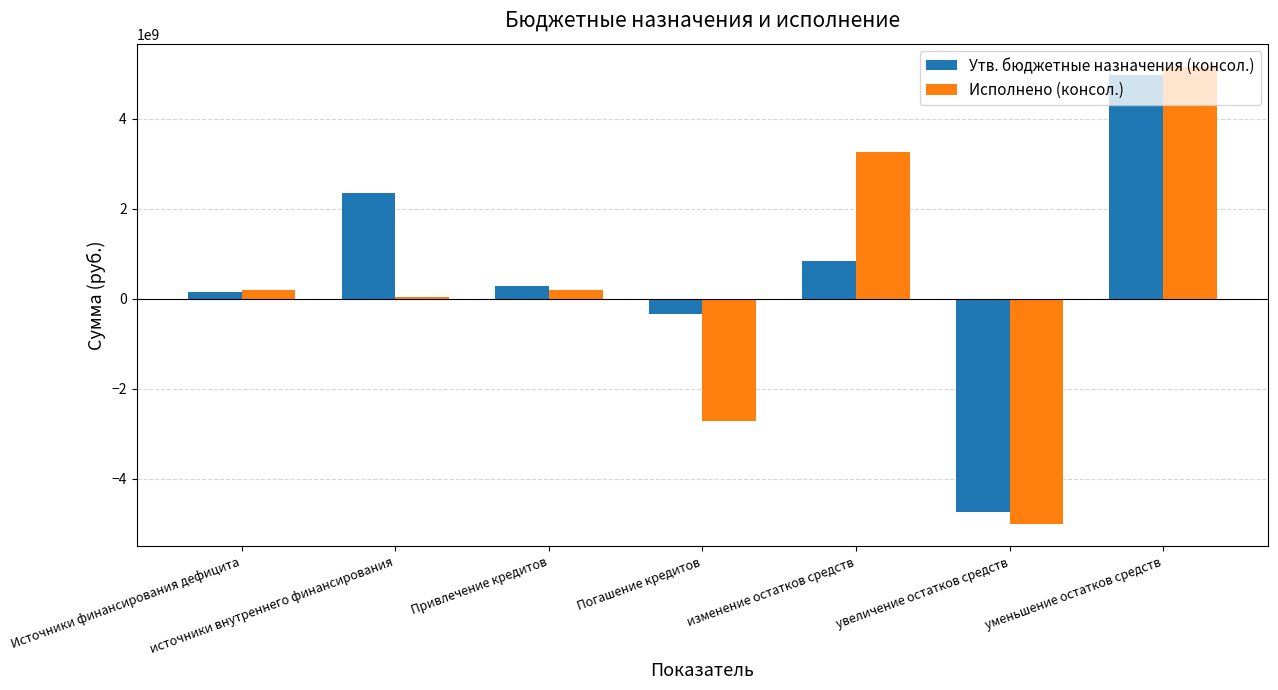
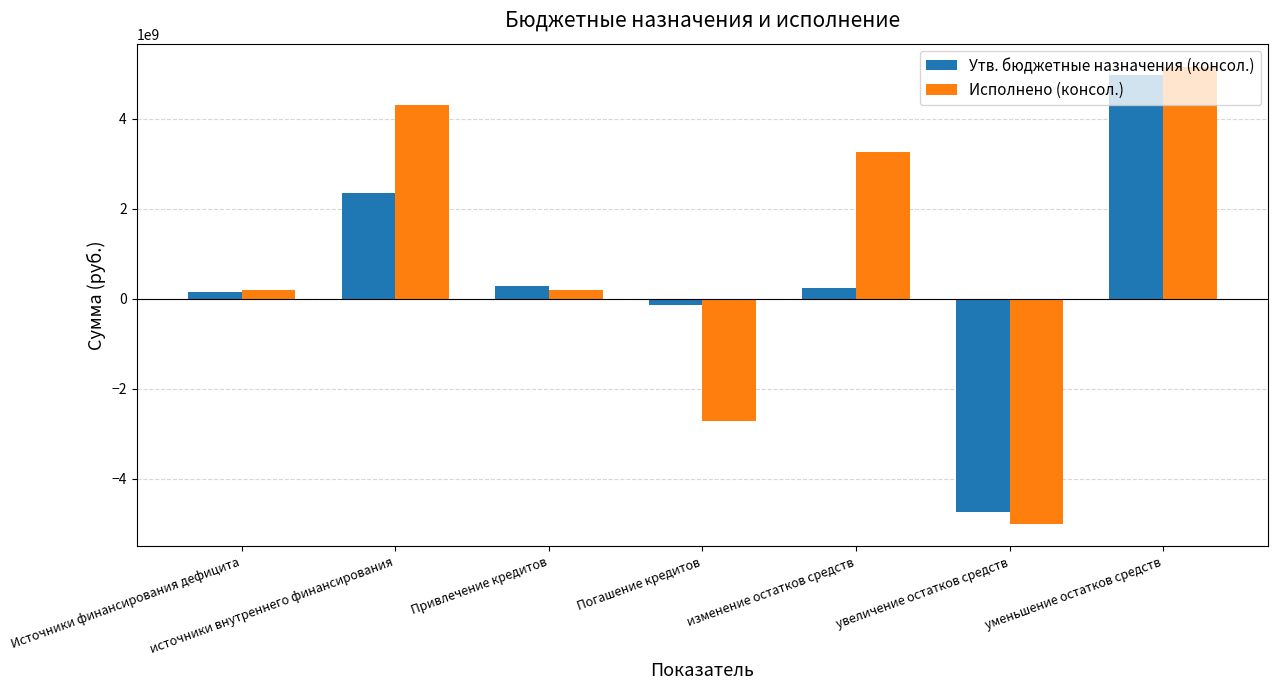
Исполнено (консол.), источники внутреннего финансирования: 0 -> 4300000000
Утв. бюджетные назначения (консол.), Погашение кредитов: -300000000 -> -200000000
Утв. бюджетные назначения (консол.), изменение остатков средств: 800000000 -> 200000000
